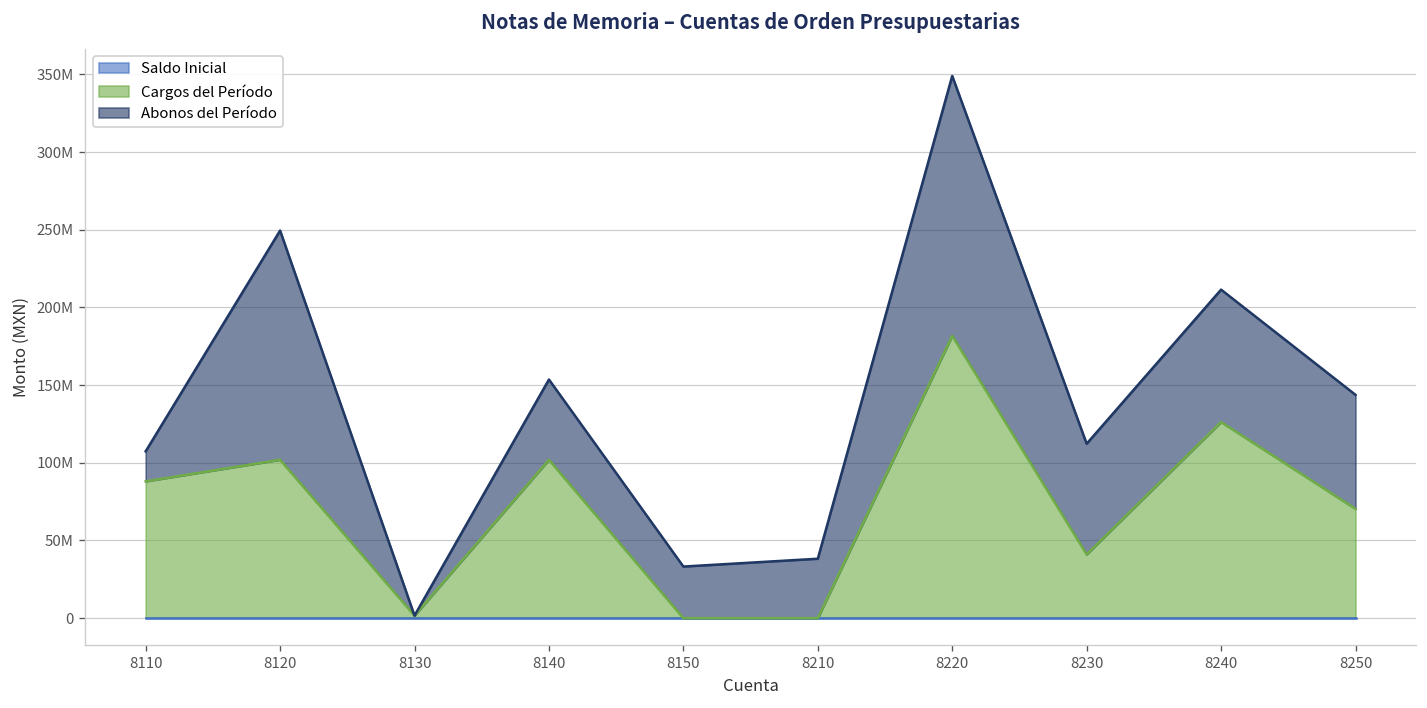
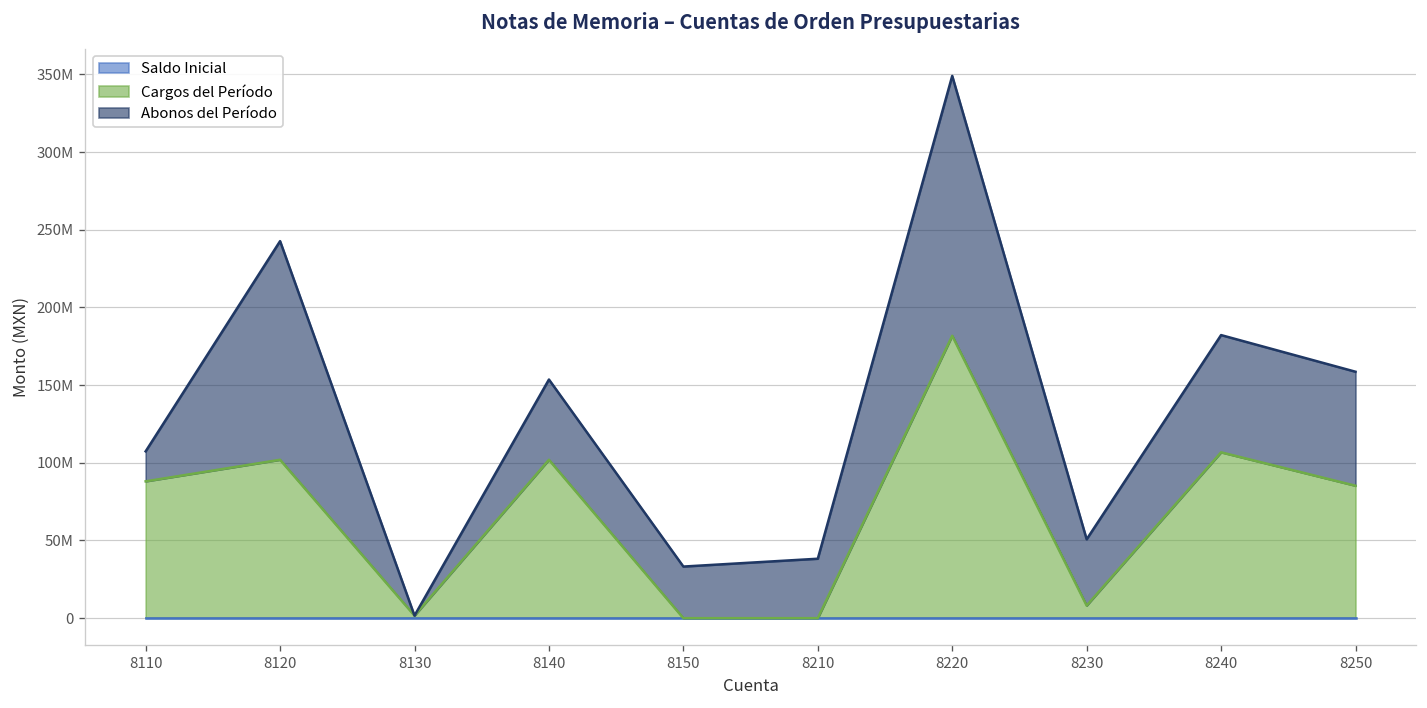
Abonos del Período, 8120: 148000000 -> 141000000
Cargos del Período, 8230: 41000000 -> 8000000
Abonos del Período, 8230: 71000000 -> 43000000
Cargos del Período, 8240: 126000000 -> 107000000
Abonos del Período, 8240: 85000000 -> 75000000
Cargos del Período, 8250: 70000000 -> 85000000
